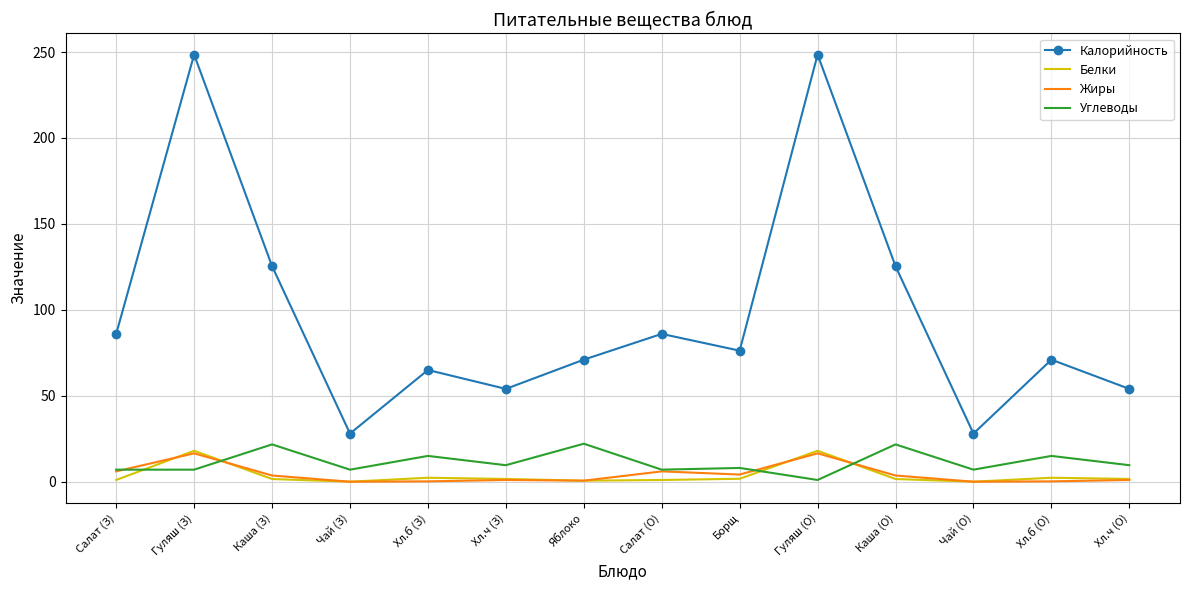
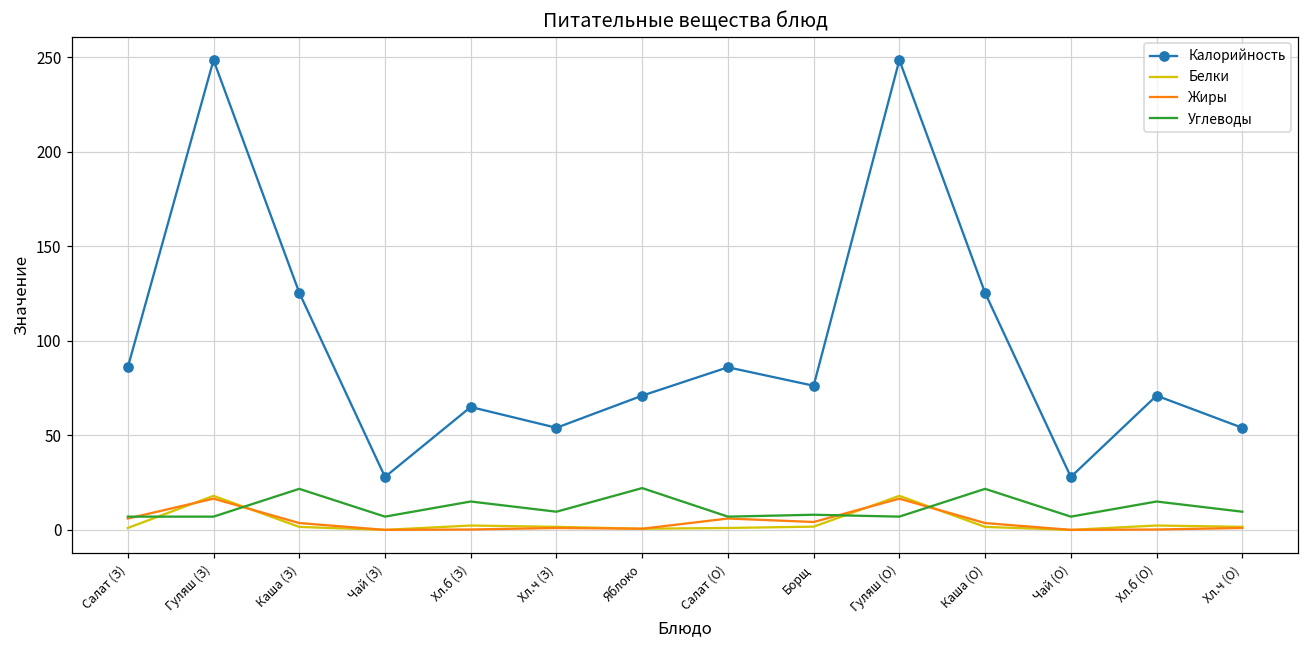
Углеводы, Гуляш (О): 1 -> 7
